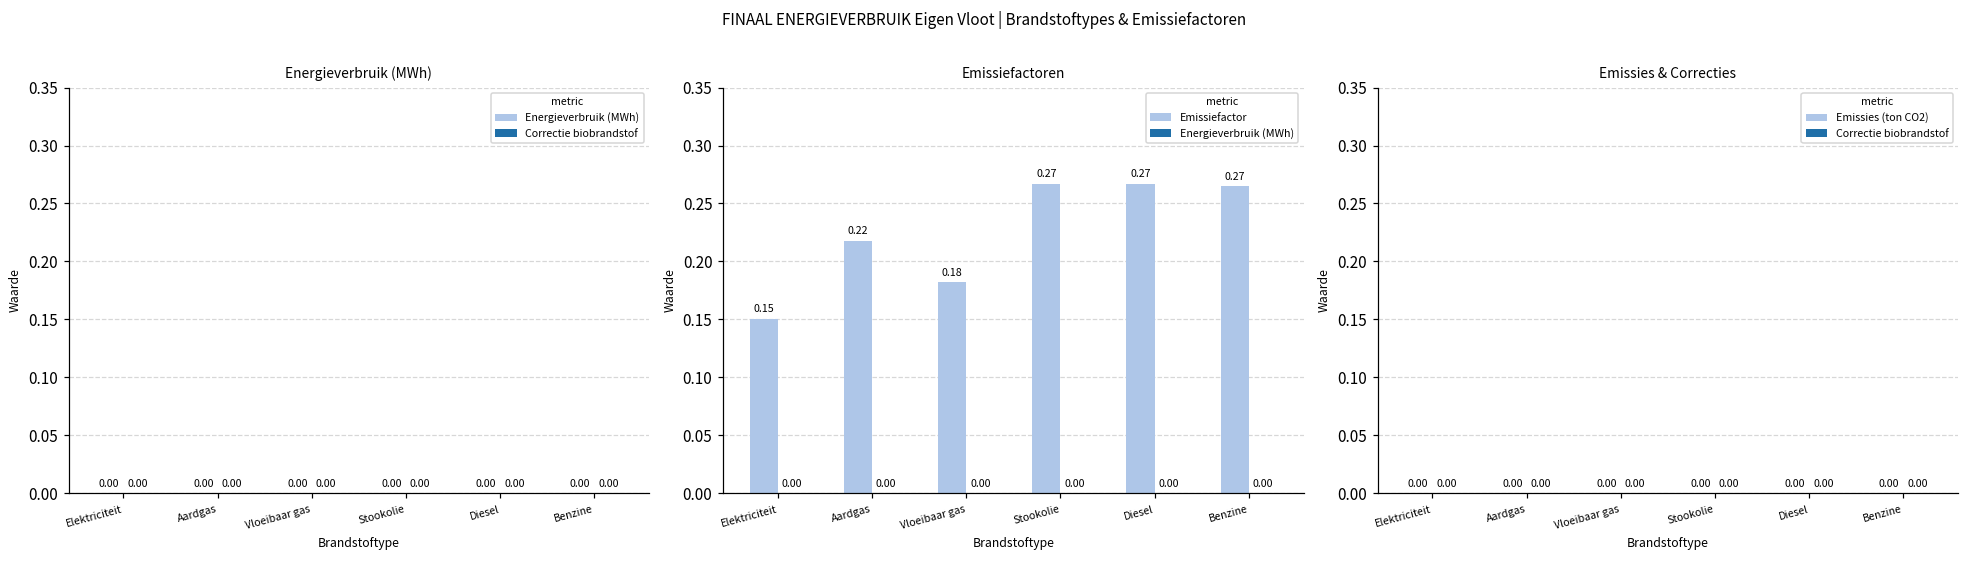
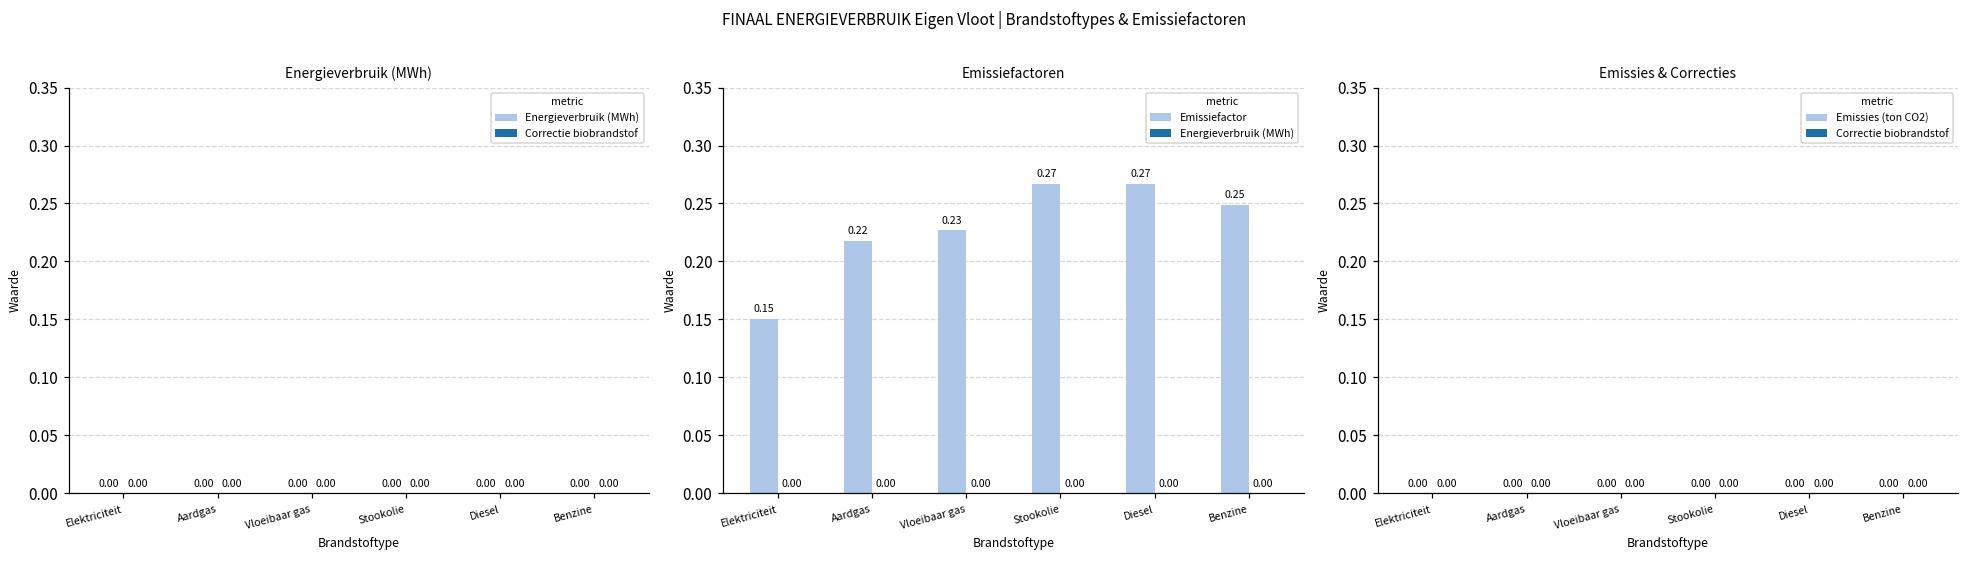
Emissiefactoren, Emissiefactor, Vloeibaar gas: 0.18 -> 0.23
Emissiefactoren, Emissiefactor, Benzine: 0.27 -> 0.25
